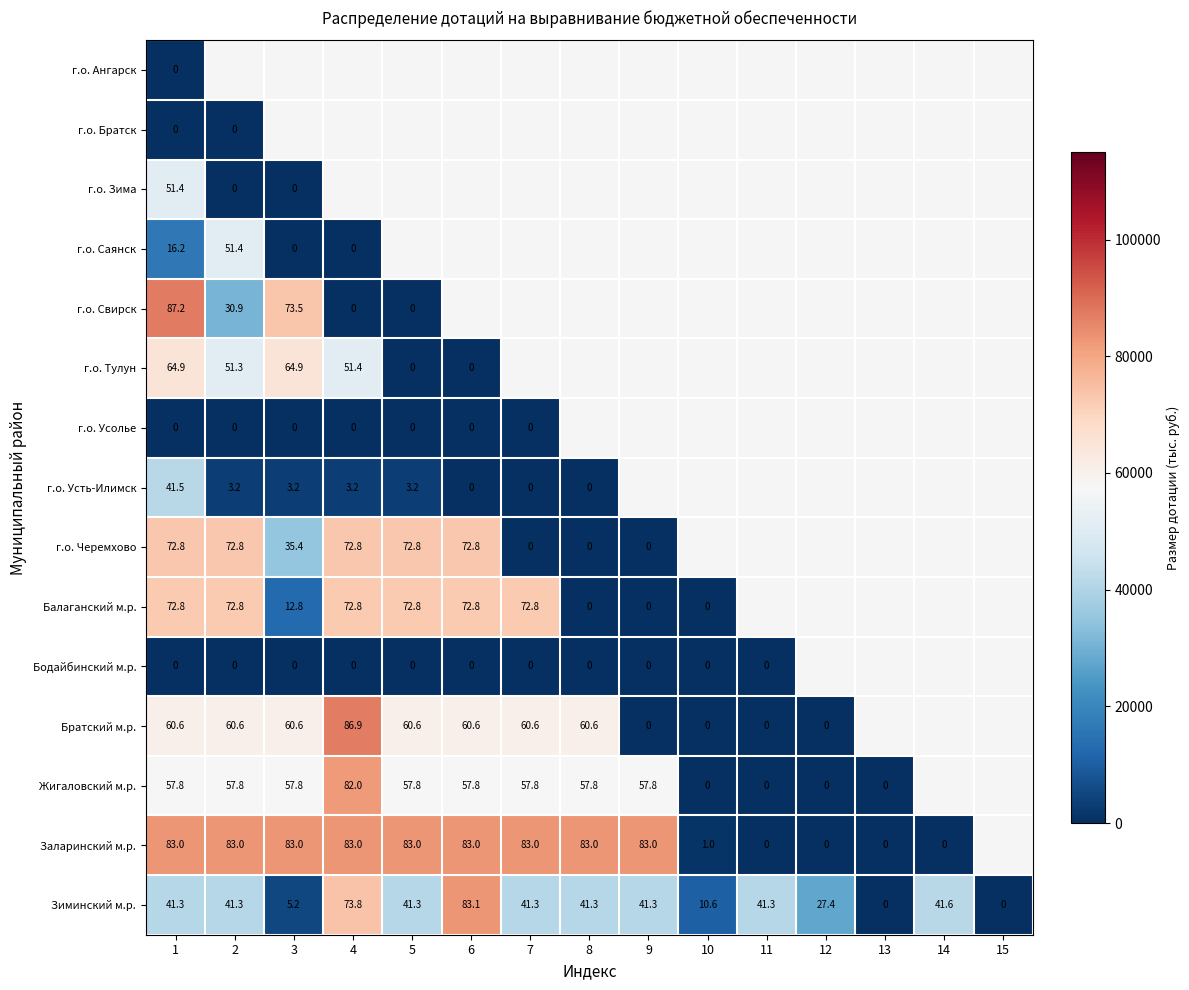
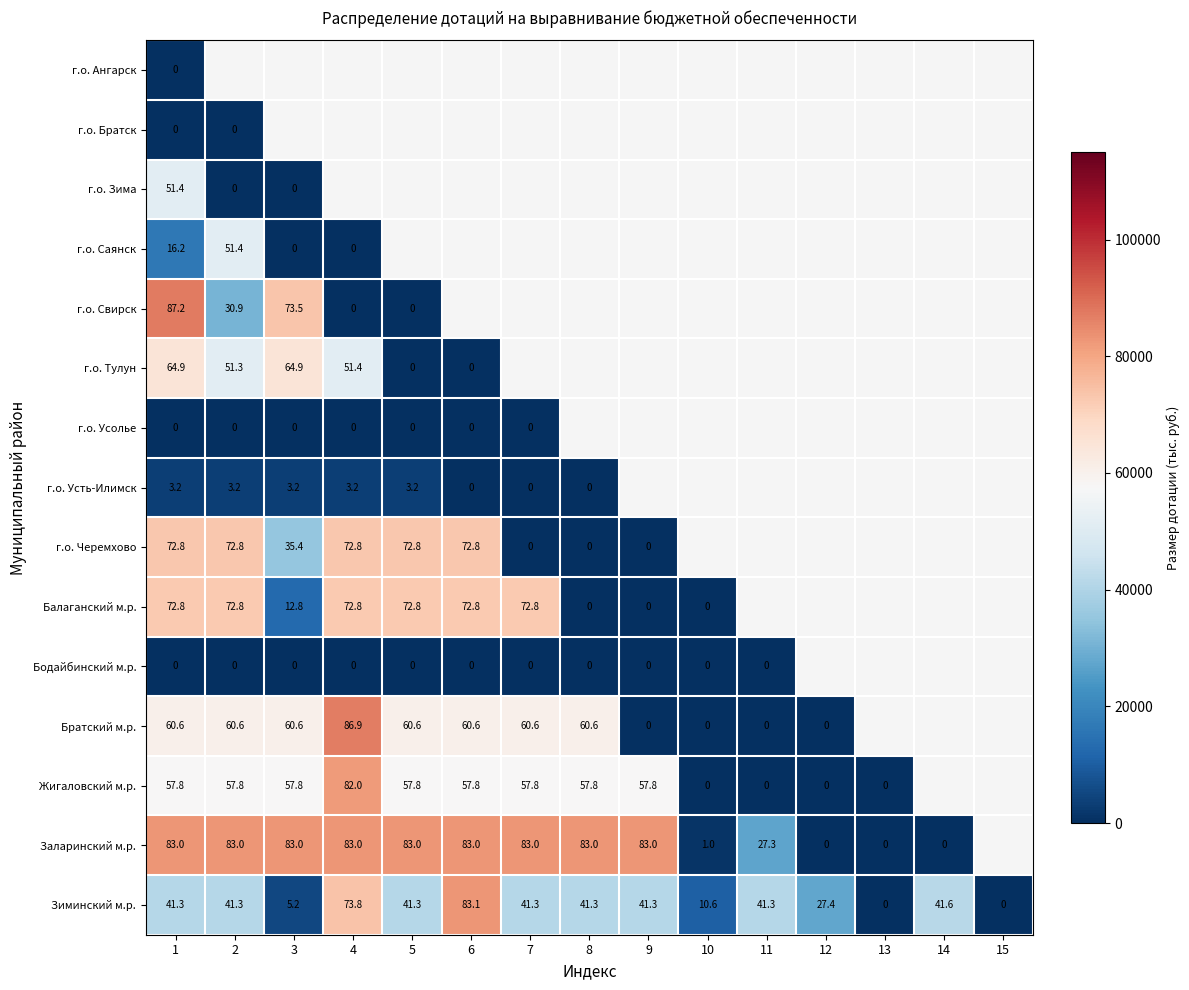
г.о. Усть-Илимск, 1: 41.5 -> 3.2
Заларинский м.р., 11: 0 -> 27.3
